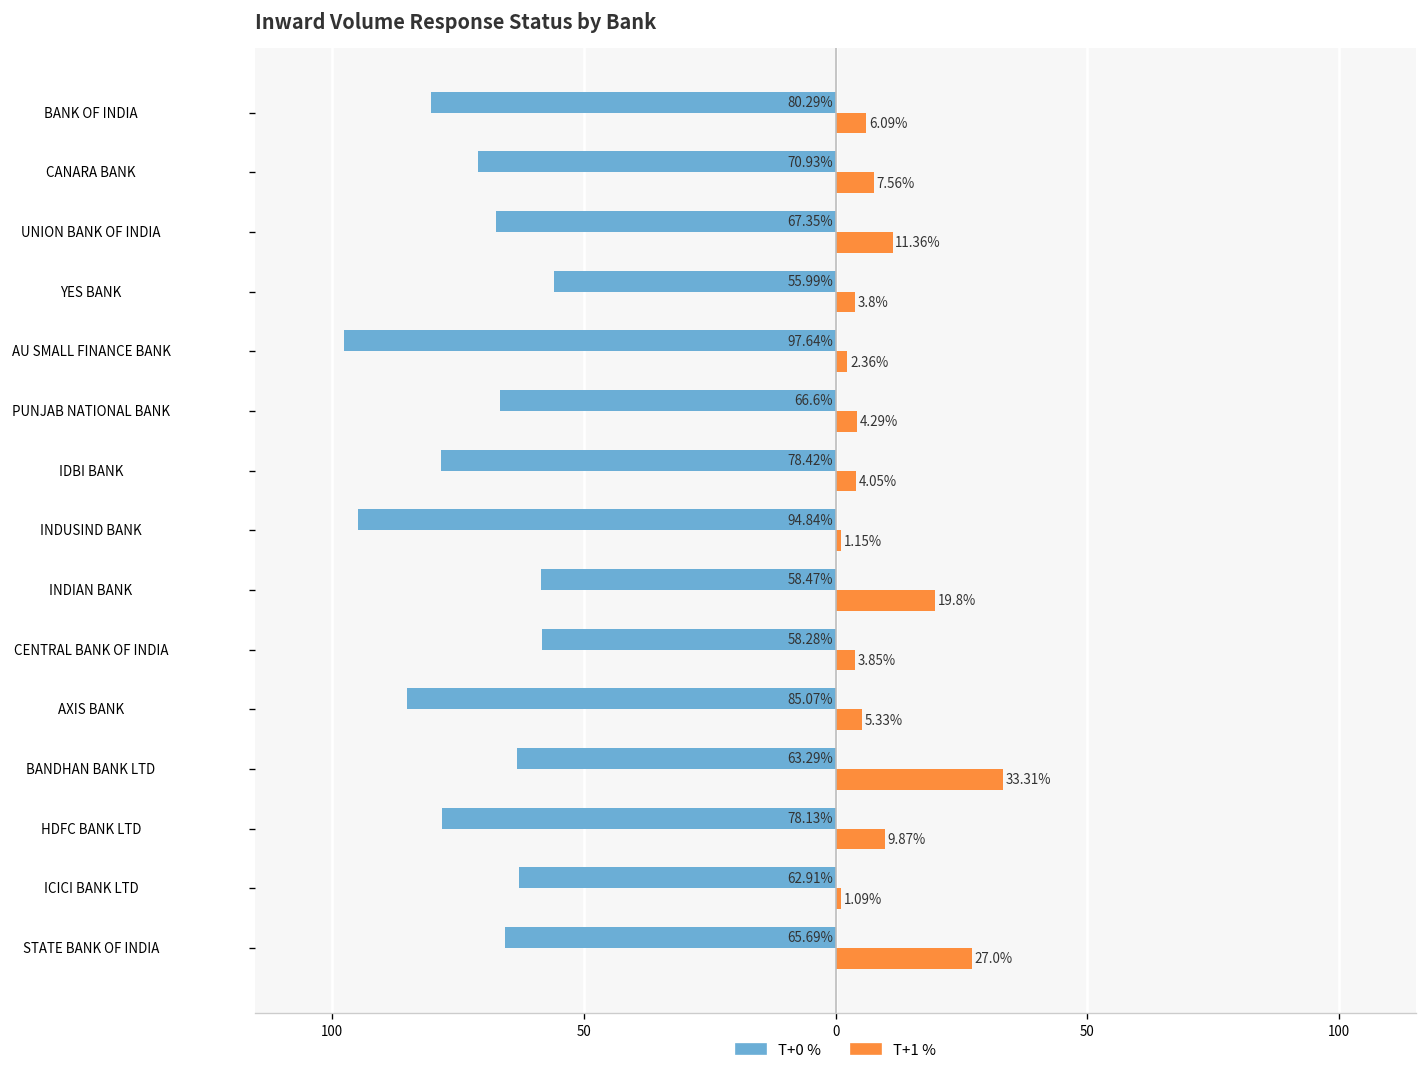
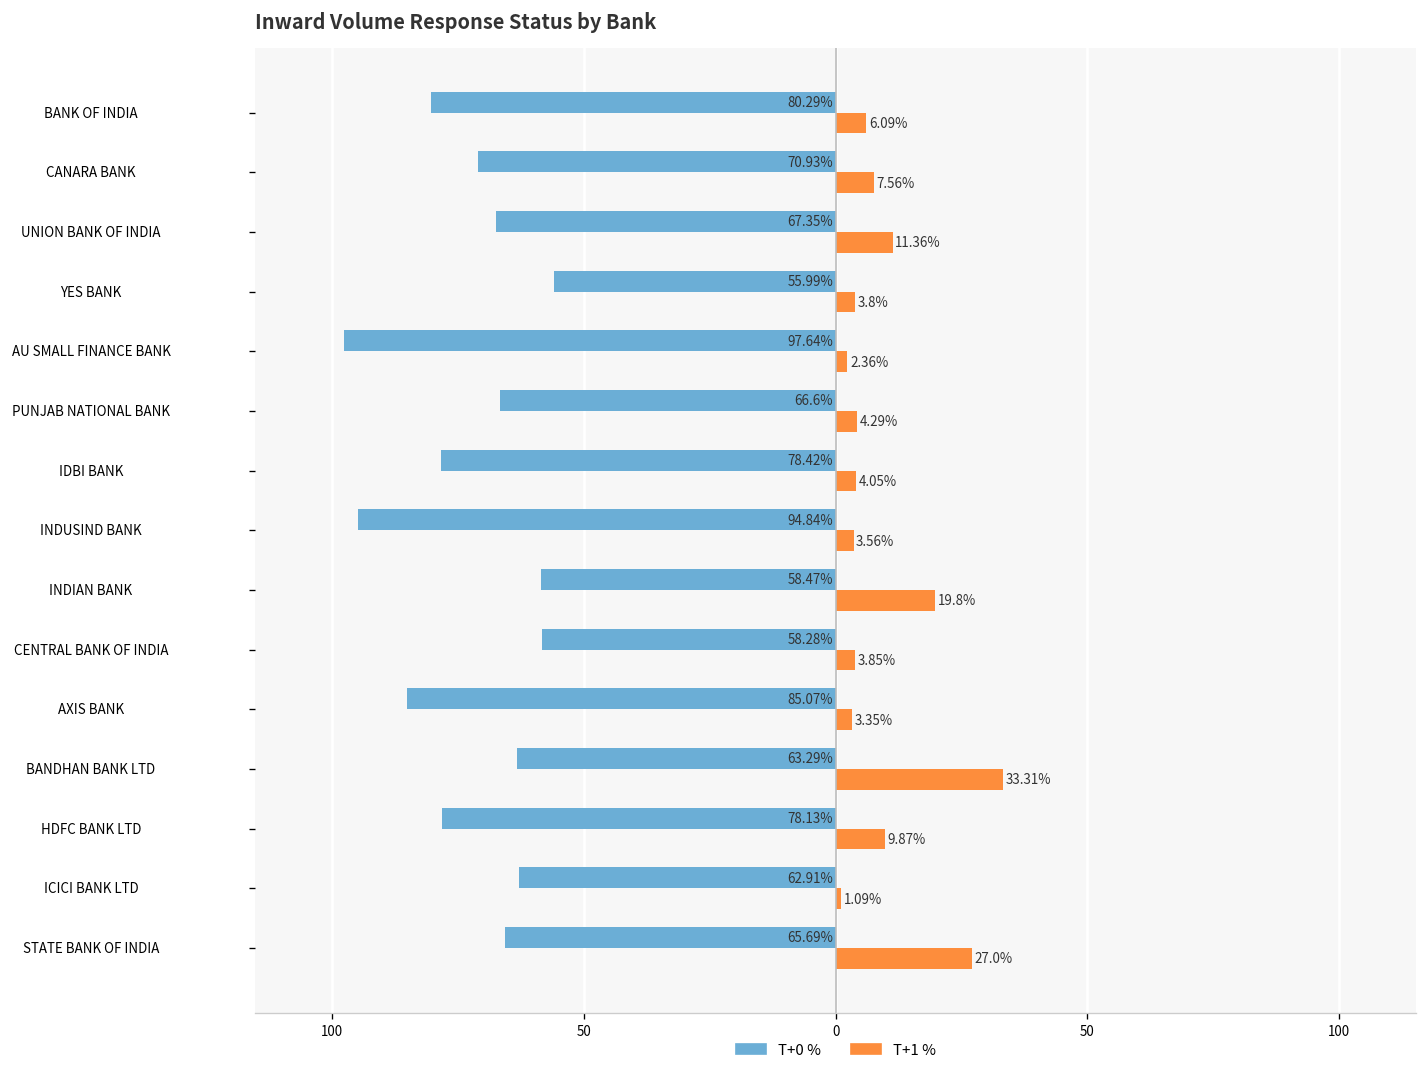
T+1 %, INDUSIND BANK: 1.15% -> 3.56%
T+1 %, AXIS BANK: 5.33% -> 3.35%
